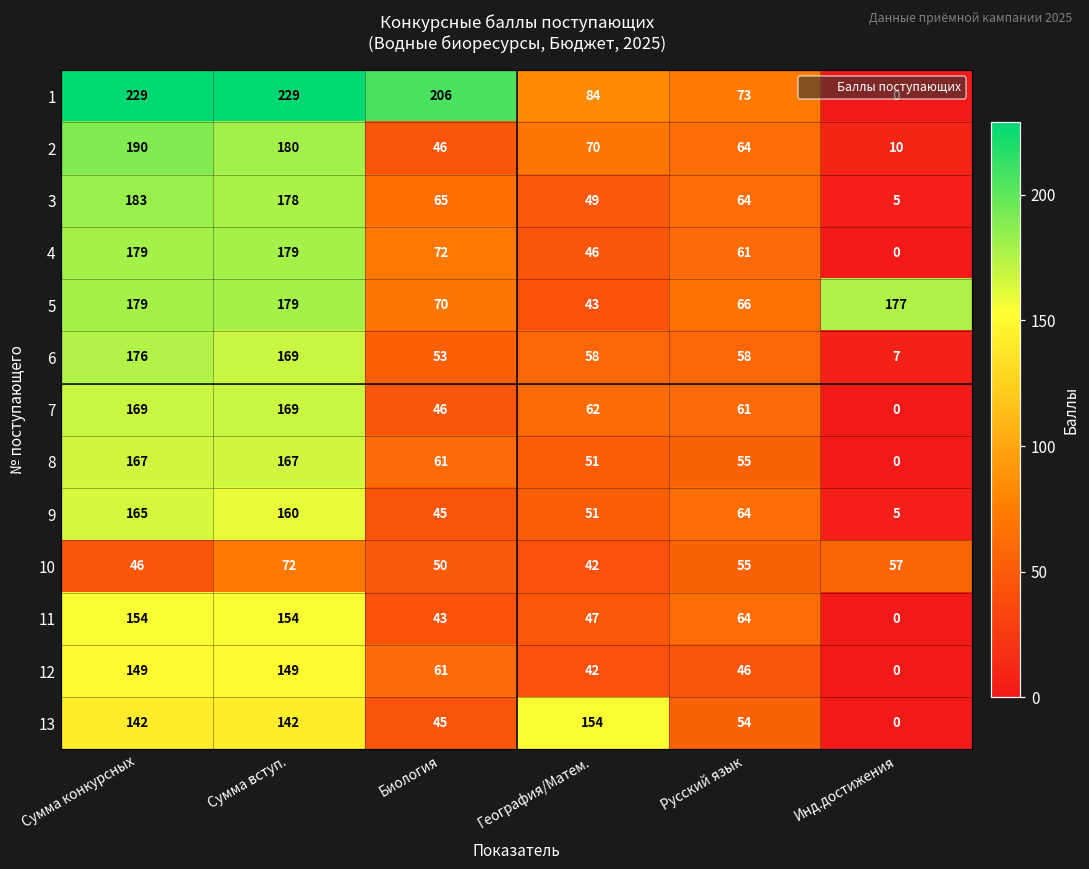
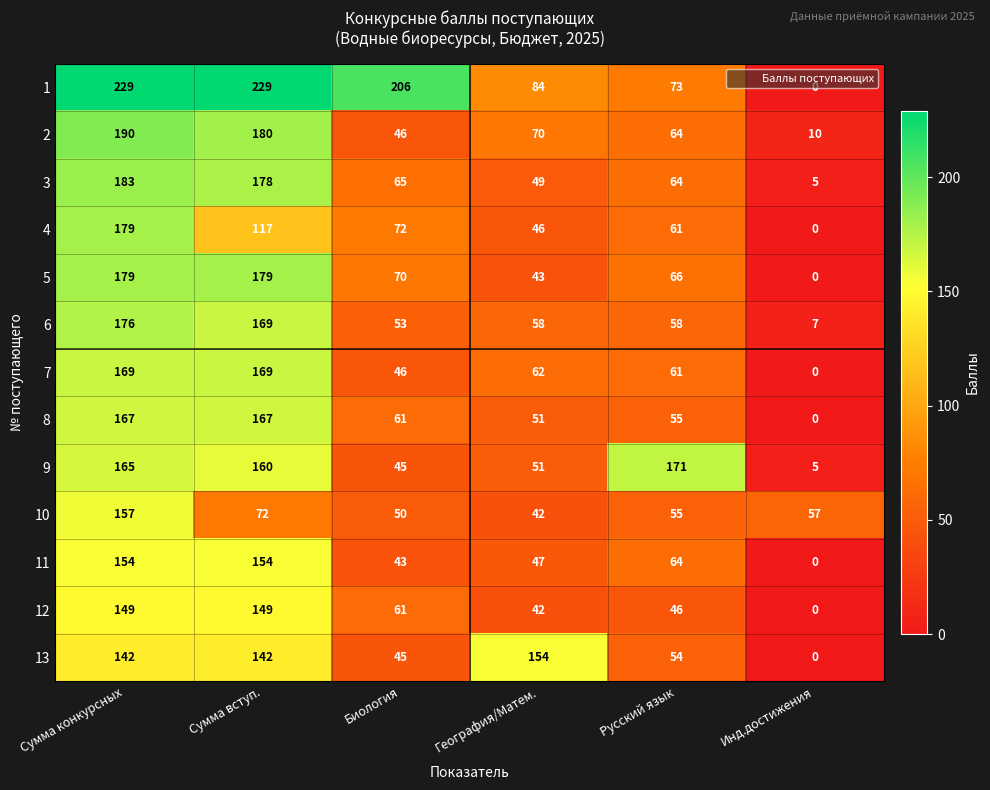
4, Сумма вступ.: 179 -> 117
5, Инд.достижения: 177 -> 0
9, Русский язык: 64 -> 171
10, Сумма конкурсных: 46 -> 157
